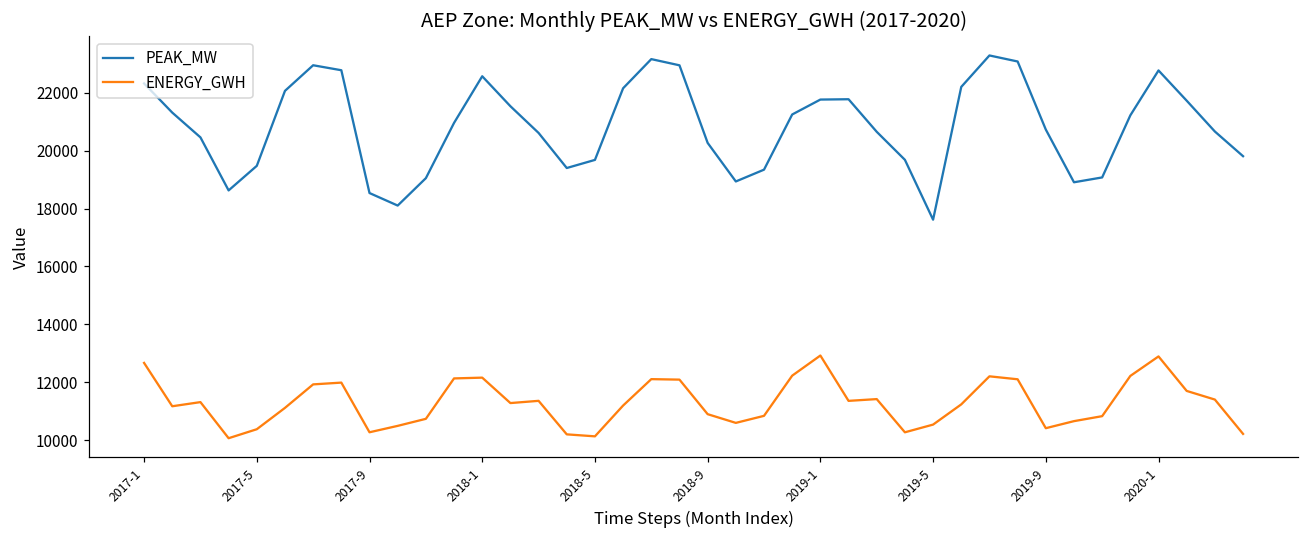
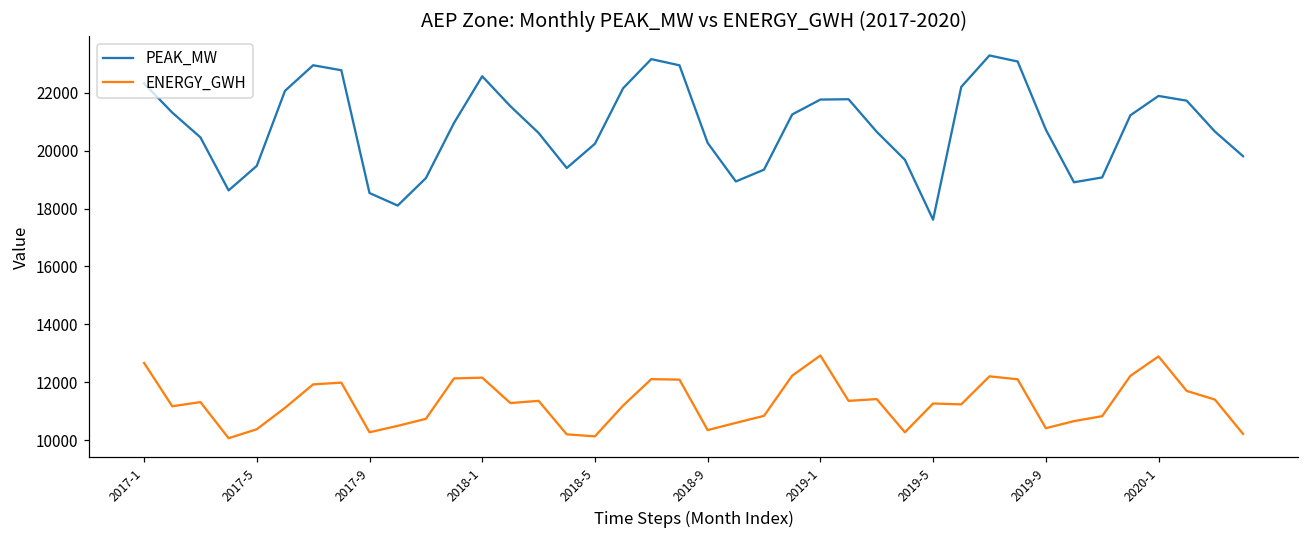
PEAK_MW, 2018-5: 19700 -> 20200
ENERGY_GWH, 2018-9: 10900 -> 10400
ENERGY_GWH, 2019-5: 10500 -> 11300
PEAK_MW, 2020-1: 22800 -> 21900
